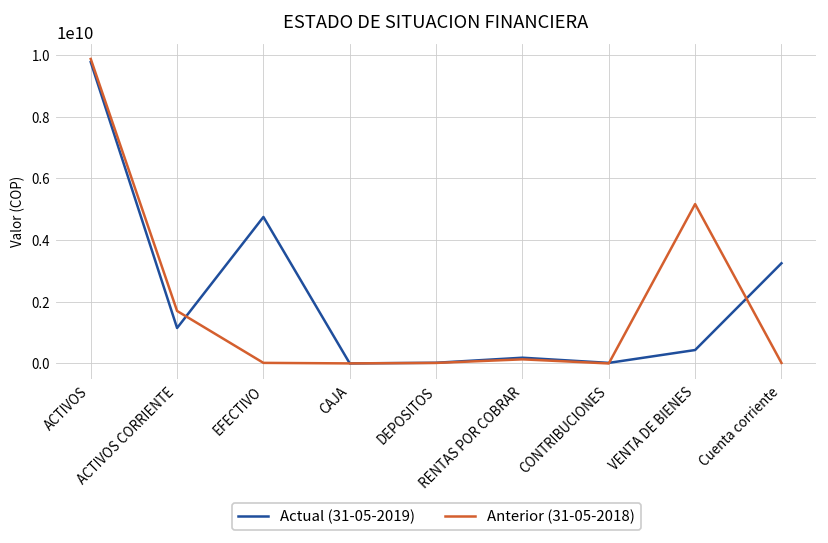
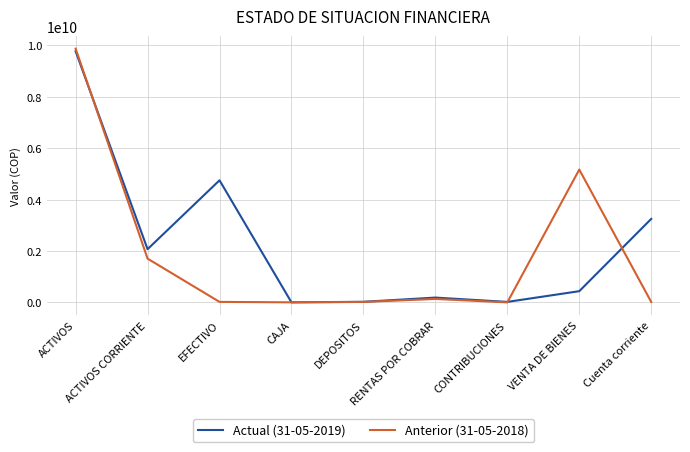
Actual (31-05-2019), ACTIVOS CORRIENTE: 1100000000 -> 2100000000
